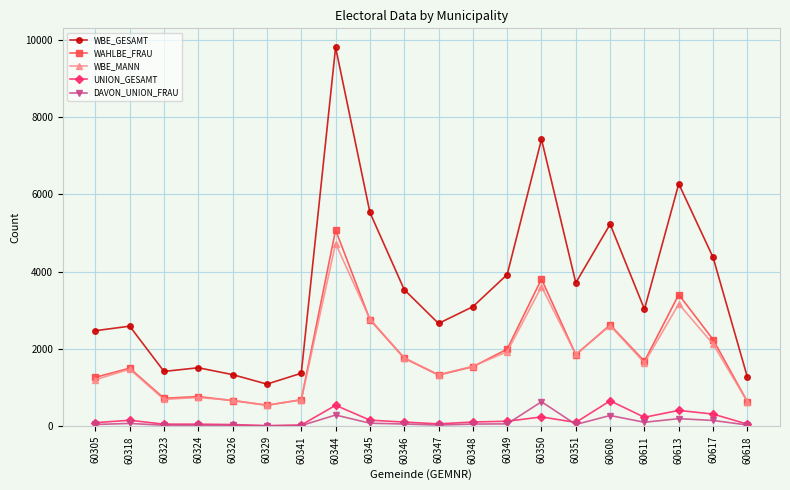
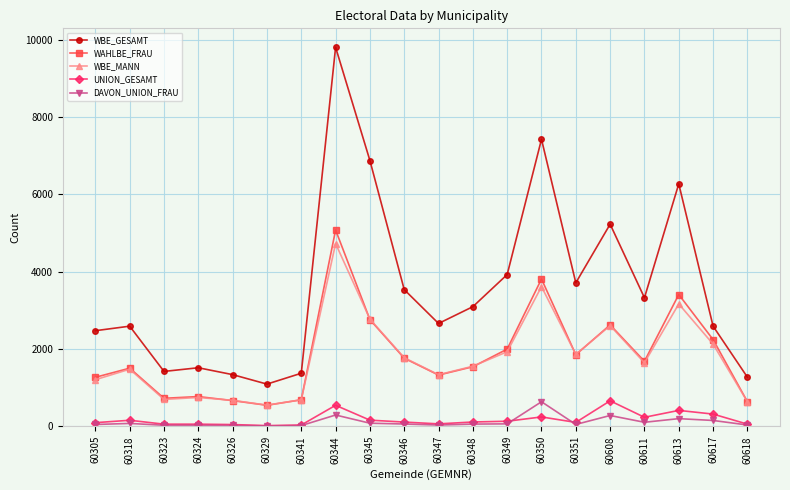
WBE_GESAMT, 60345: 5500 -> 6900
WBE_GESAMT, 60611: 3000 -> 3300
WBE_GESAMT, 60617: 4400 -> 2600
